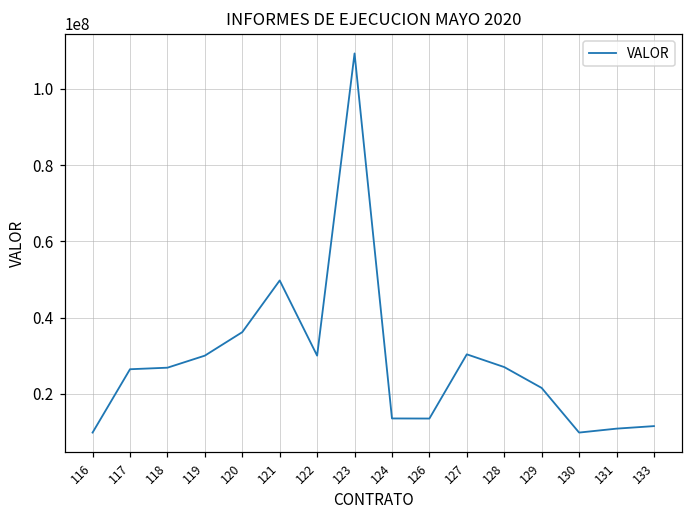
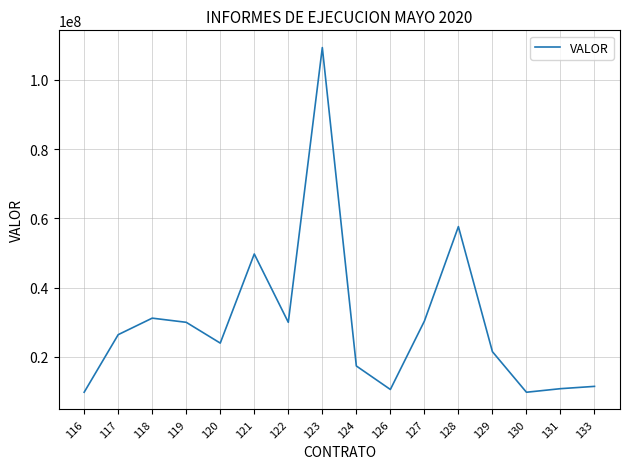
118: 27000000 -> 31000000
120: 36000000 -> 24000000
124: 14000000 -> 17000000
126: 14000000 -> 11000000
128: 27000000 -> 58000000
